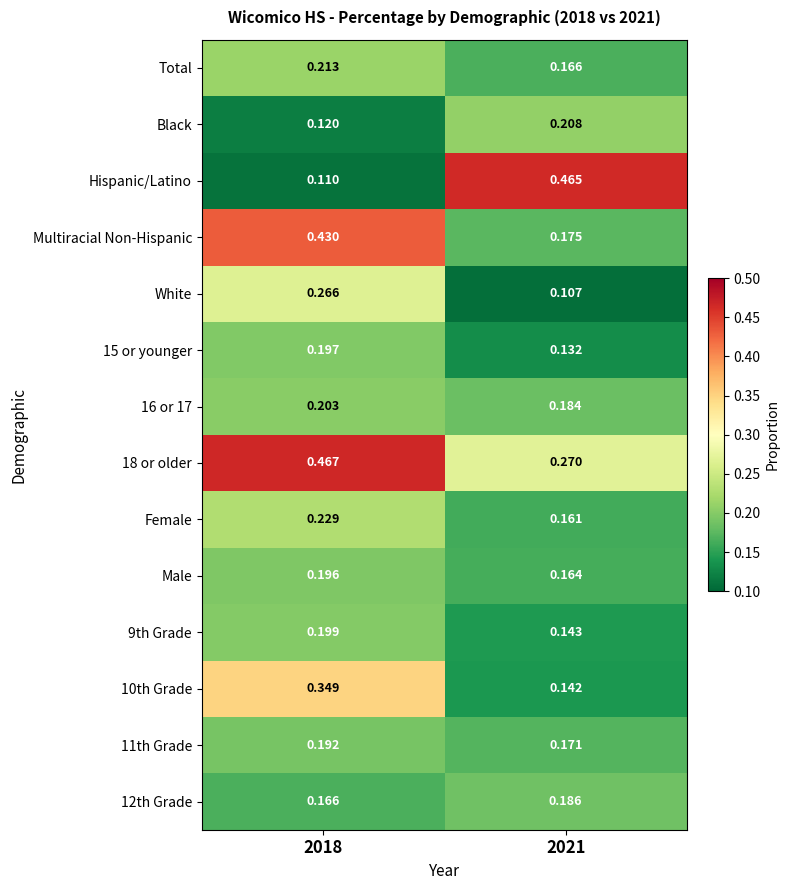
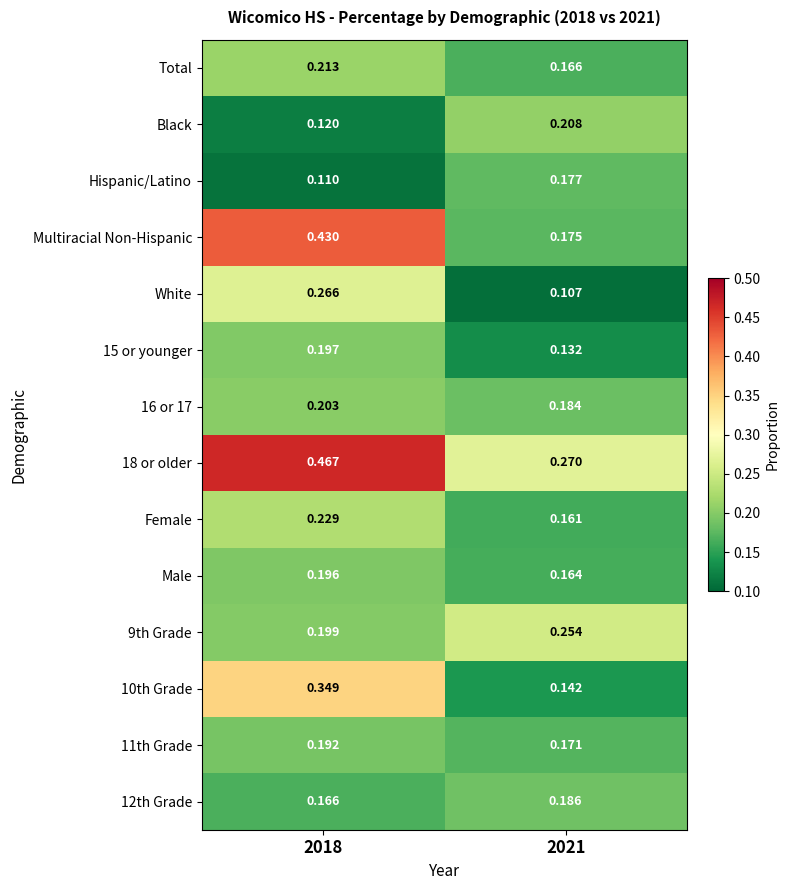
Hispanic/Latino, 2021: 0.465 -> 0.177
9th Grade, 2021: 0.143 -> 0.254
